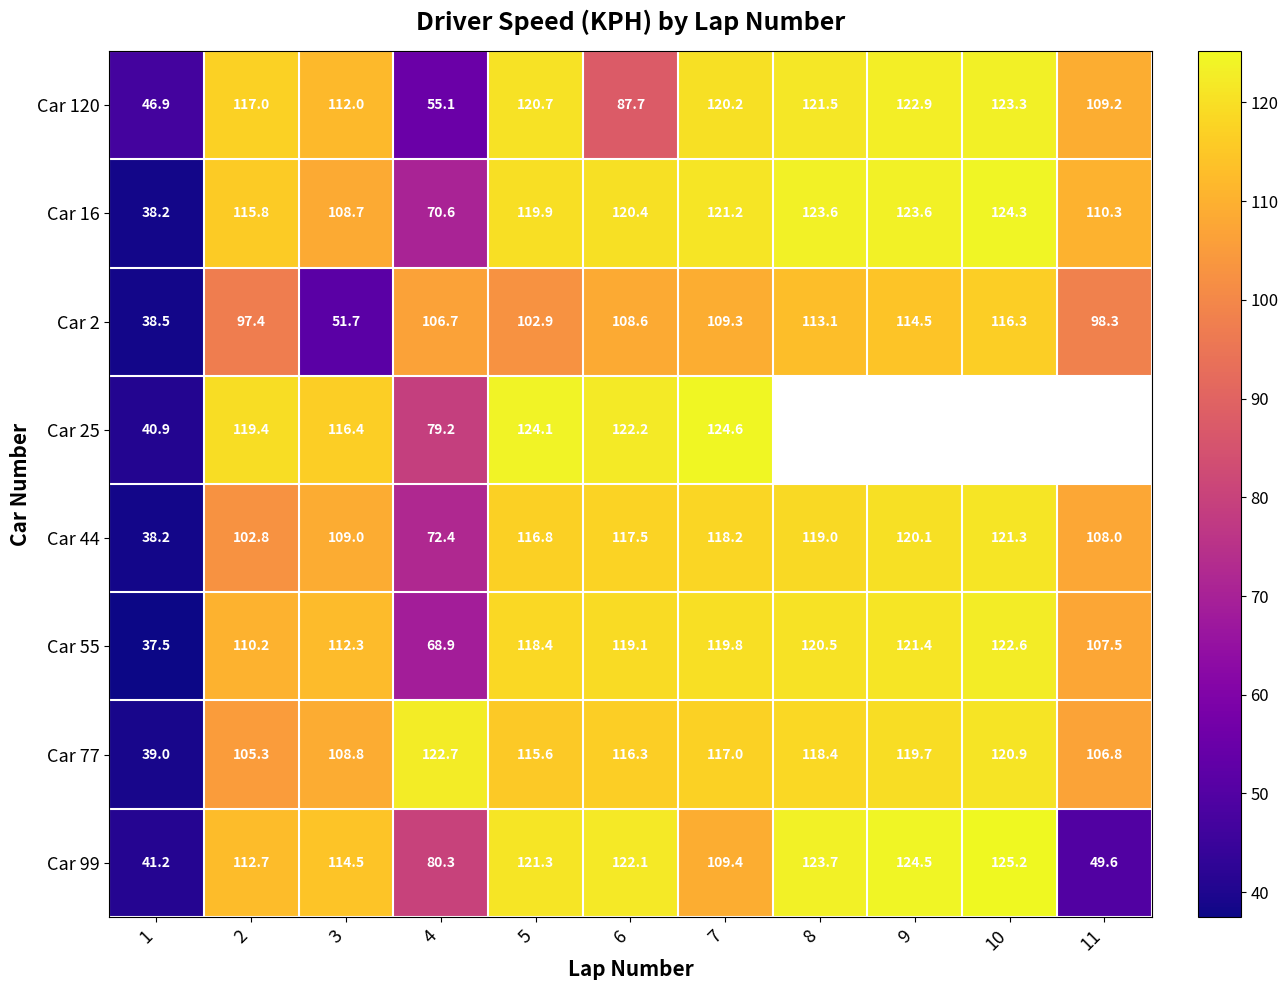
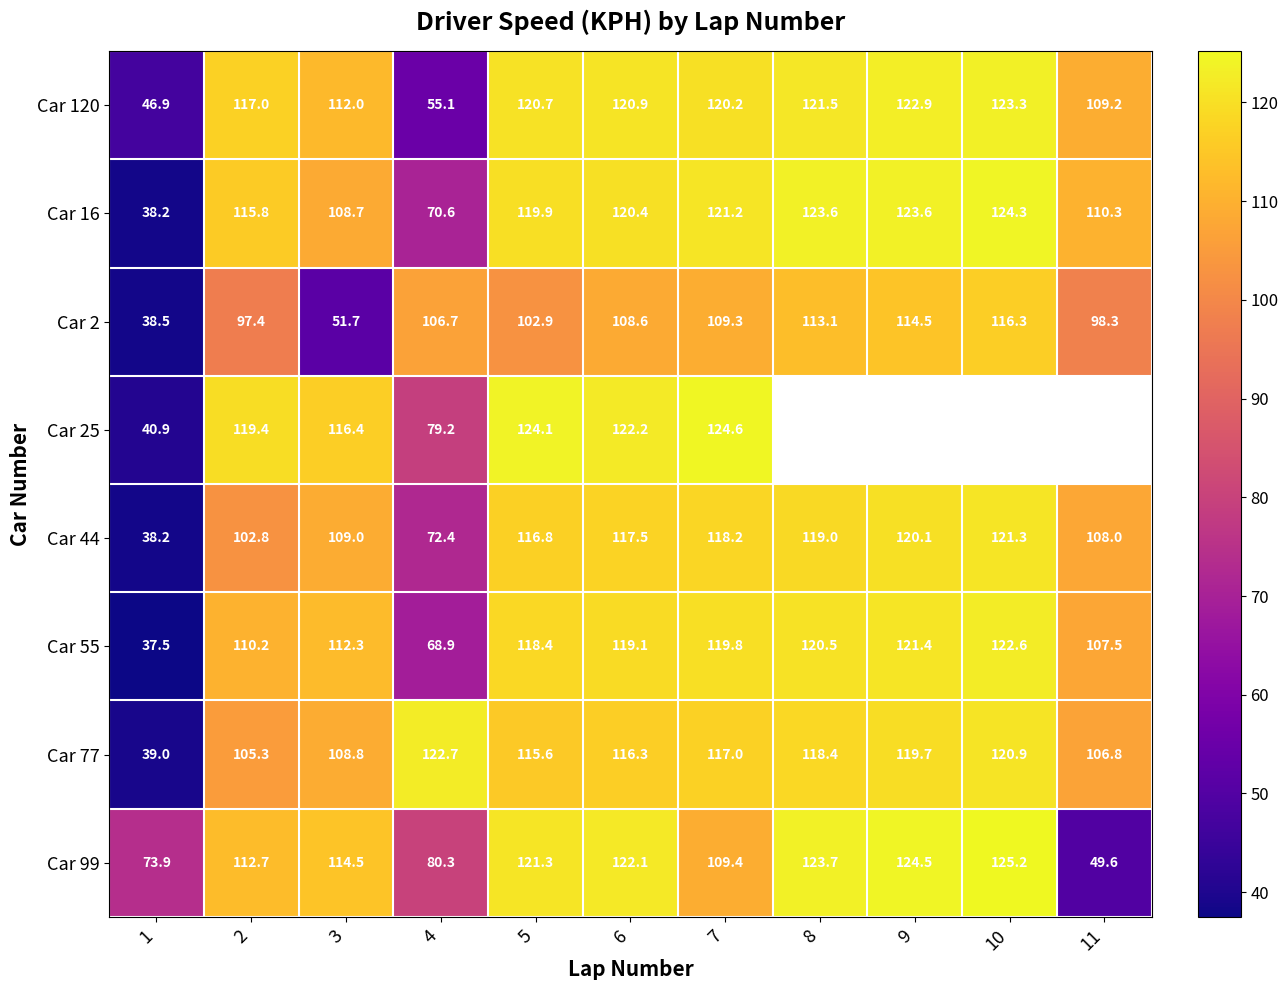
Car 120, 6: 87.7 -> 120.9
Car 99, 1: 41.2 -> 73.9
